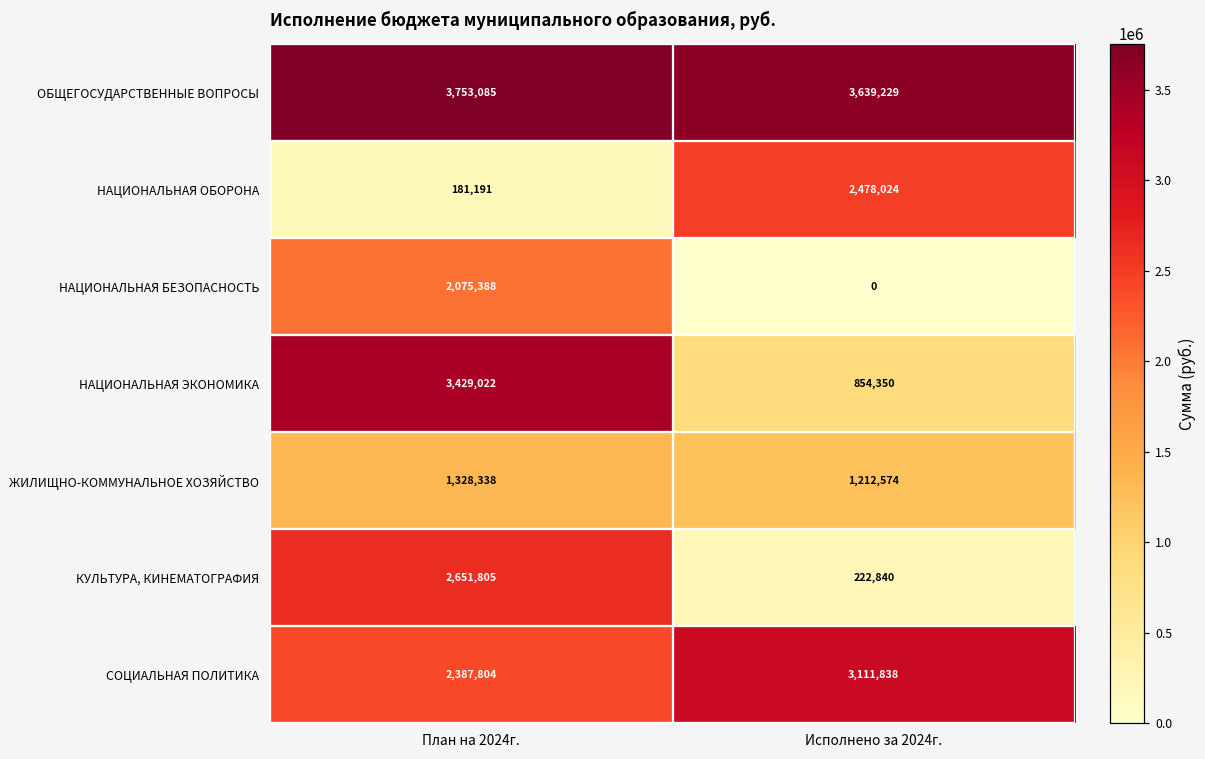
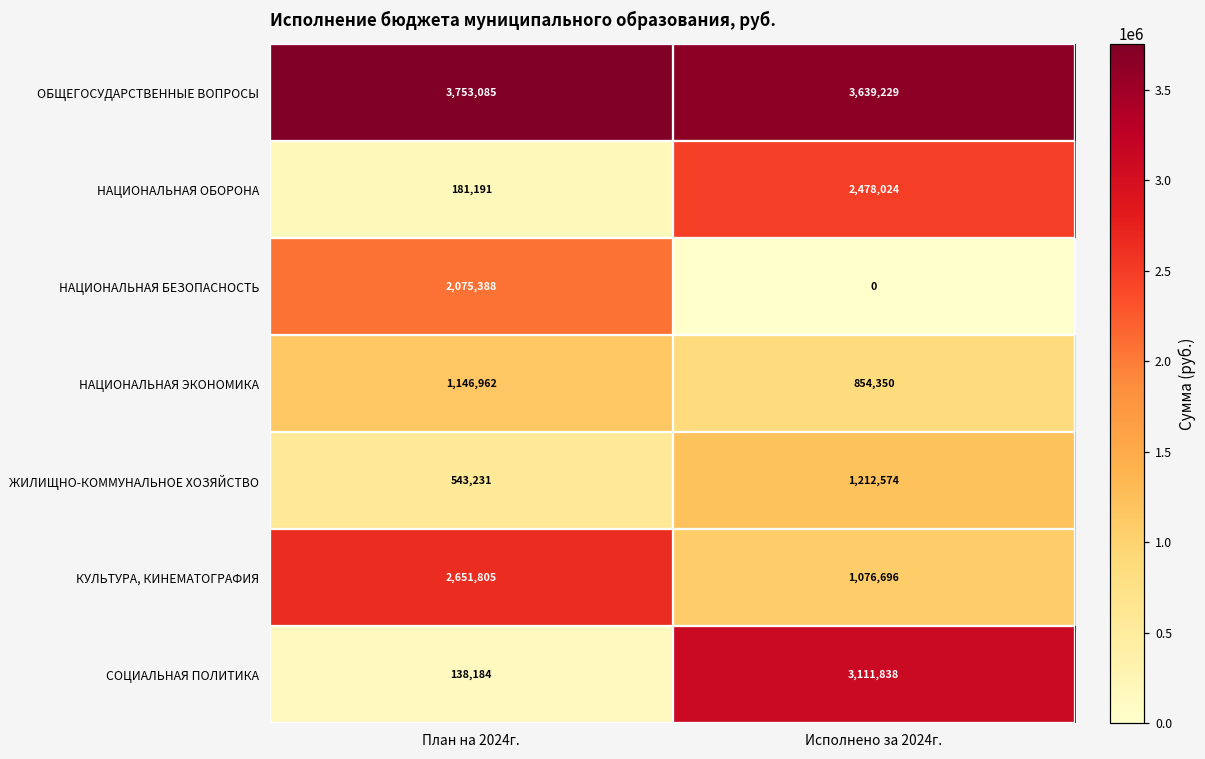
НАЦИОНАЛЬНАЯ ЭКОНОМИКА, План на 2024г.: 3,429,022 -> 1,146,962
ЖИЛИЩНО-КОММУНАЛЬНОЕ ХОЗЯЙСТВО, План на 2024г.: 1,328,338 -> 543,231
КУЛЬТУРА, КИНЕМАТОГРАФИЯ, Исполнено за 2024г.: 222,840 -> 1,076,696
СОЦИАЛЬНАЯ ПОЛИТИКА, План на 2024г.: 2,387,804 -> 138,184
